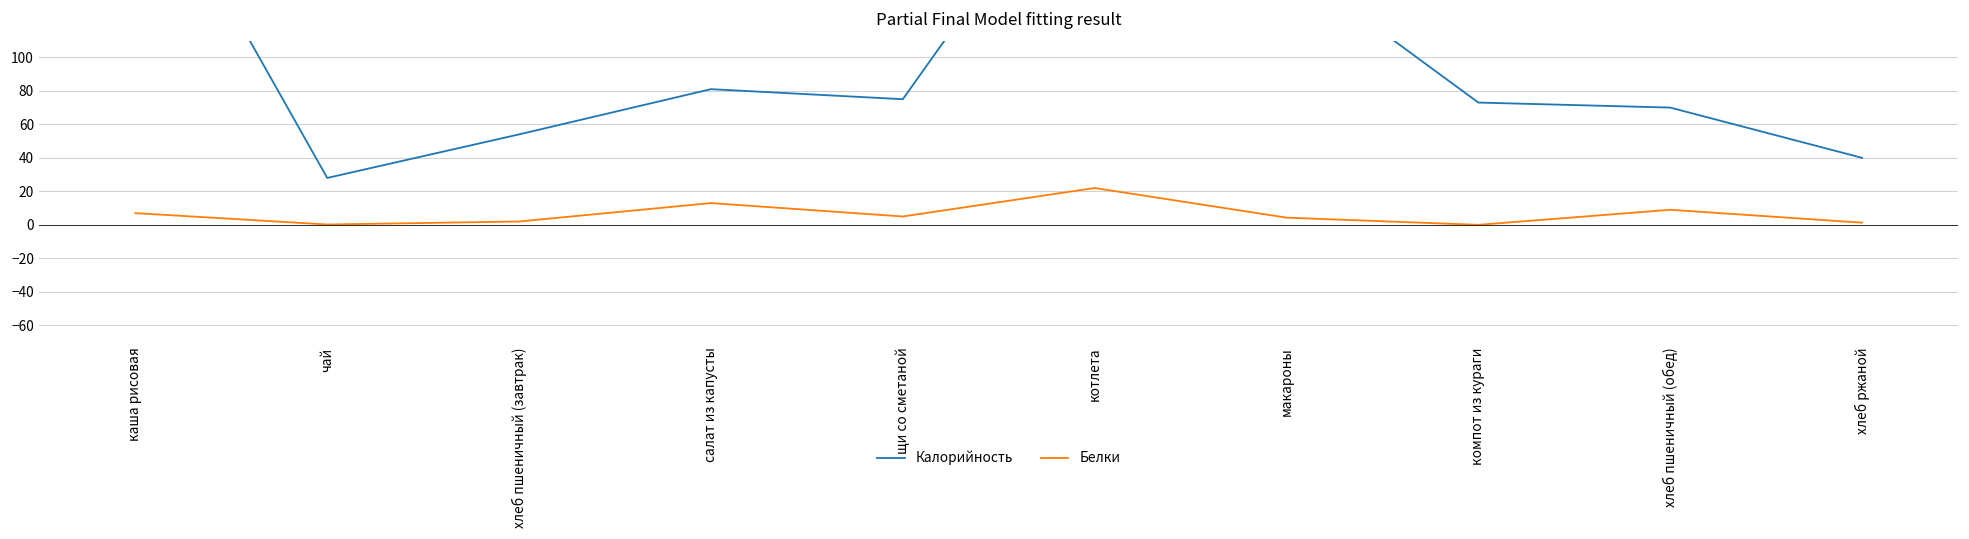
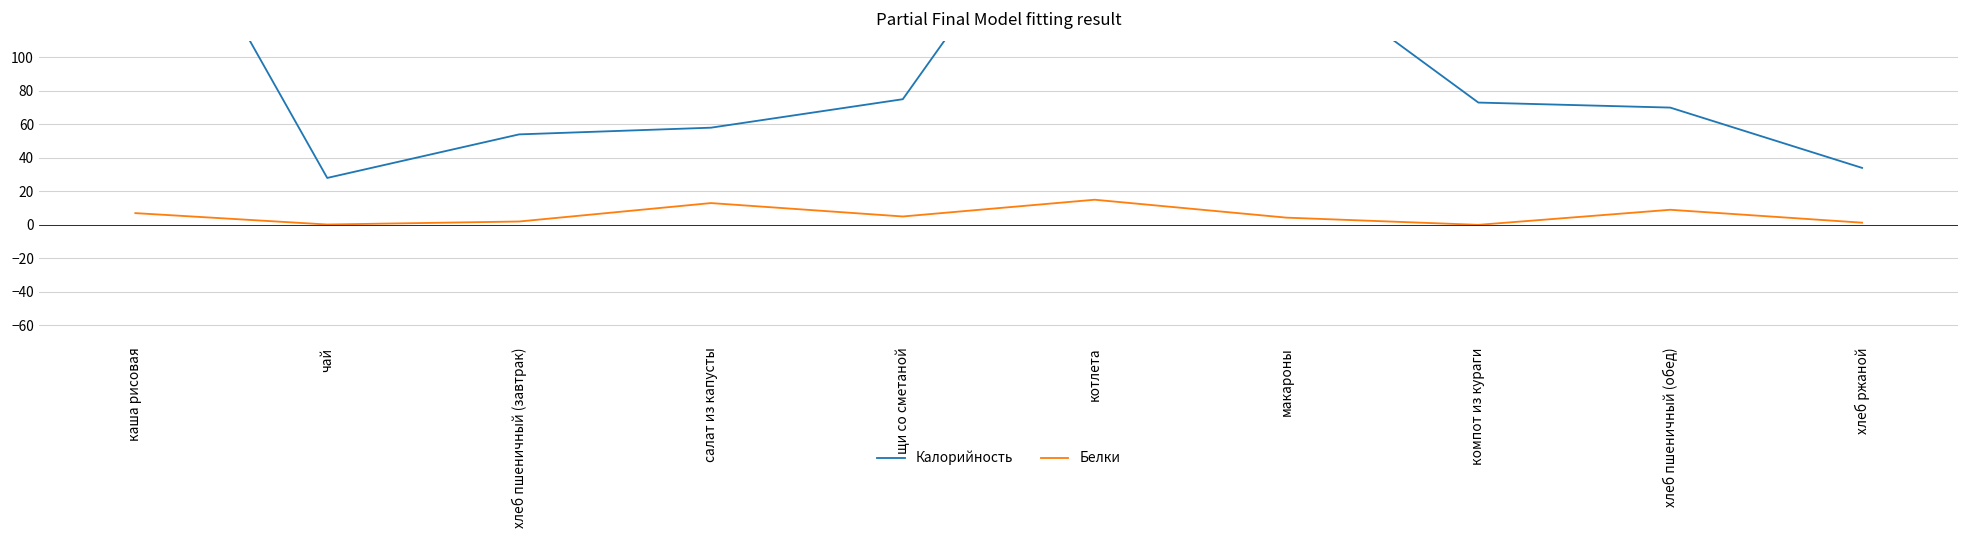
Калорийность, салат из капусты: 81 -> 58
Белки, котлета: 22 -> 15
Калорийность, хлеб ржаной: 40 -> 34
